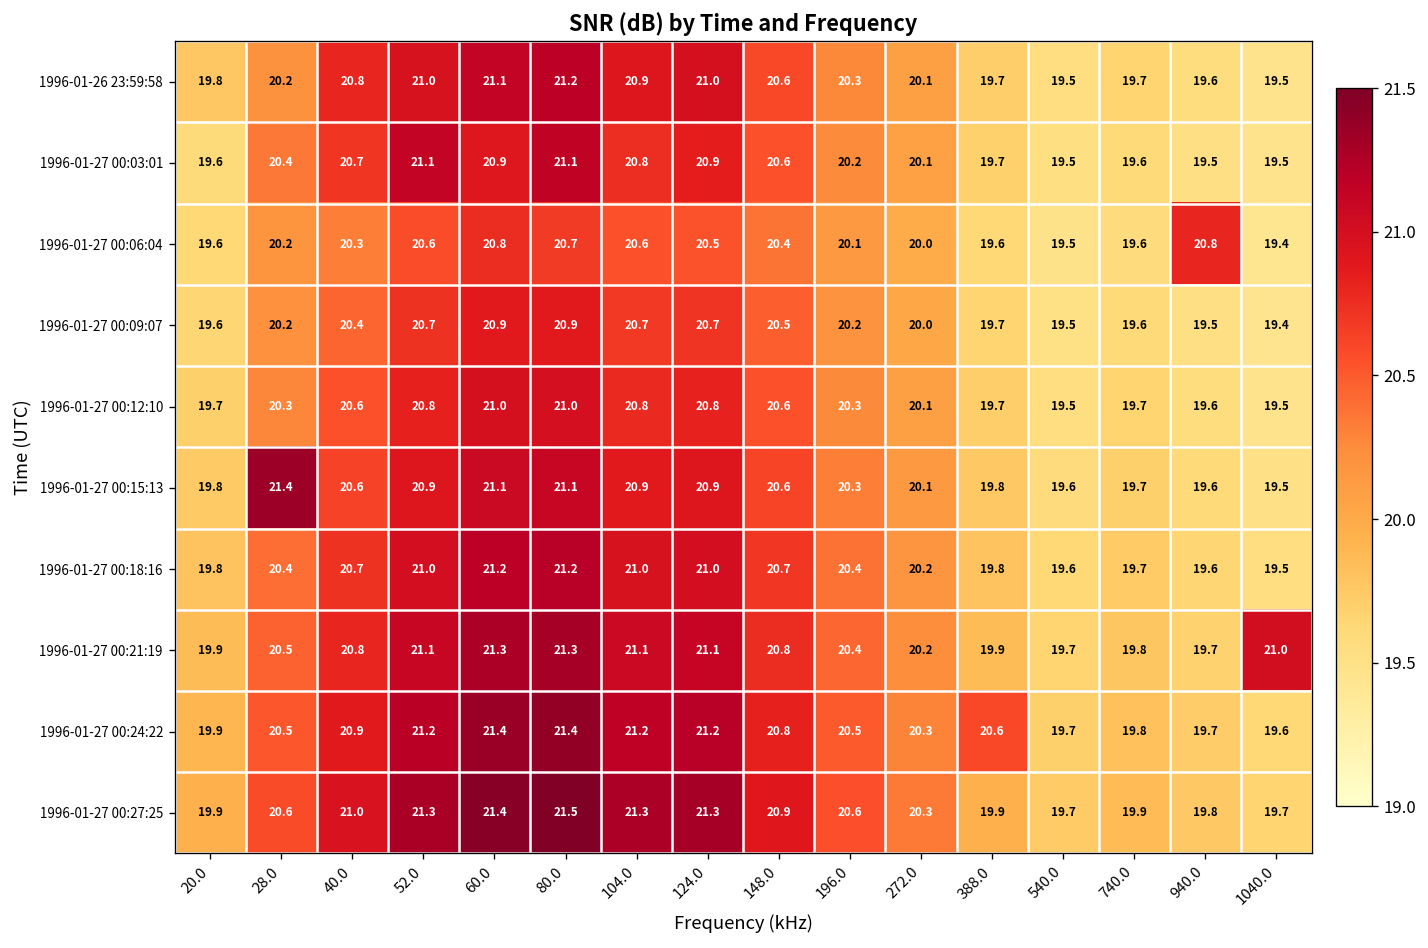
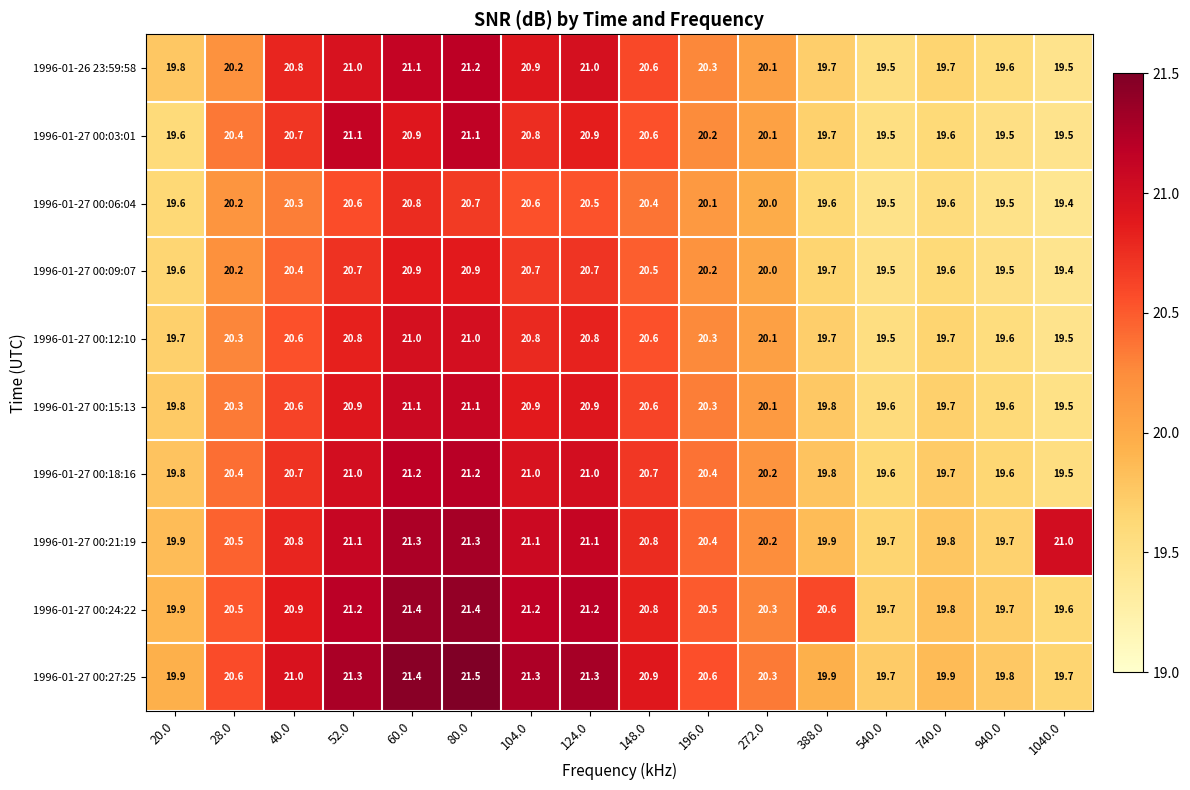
1996-01-27 00:06:04, 940.0: 20.8 -> 19.5
1996-01-27 00:15:13, 28.0: 21.4 -> 20.3
